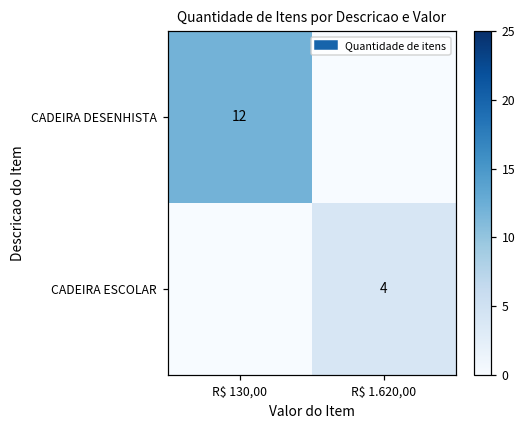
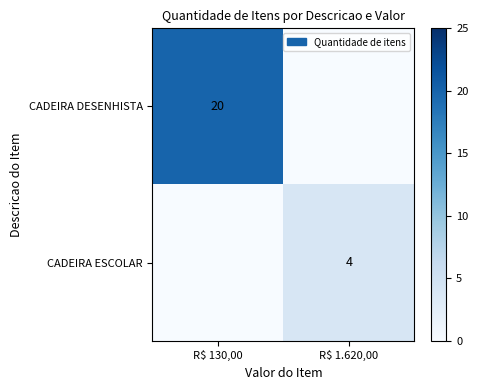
CADEIRA DESENHISTA, R$ 130,00: 12 -> 20
